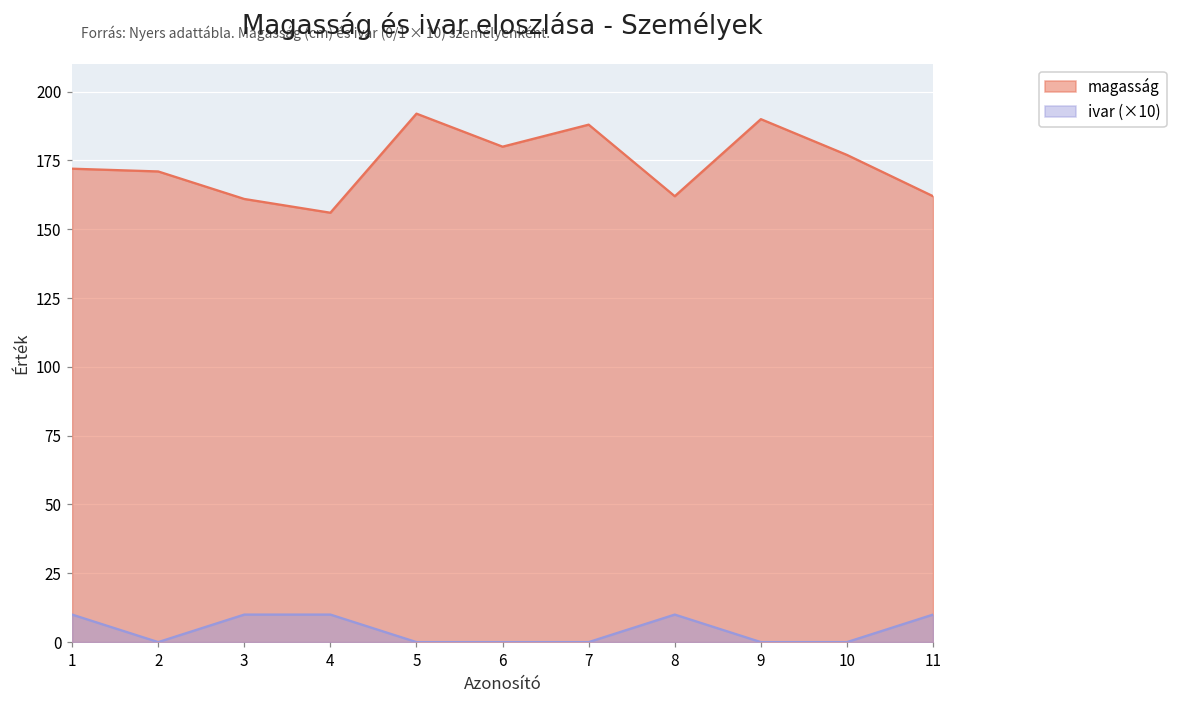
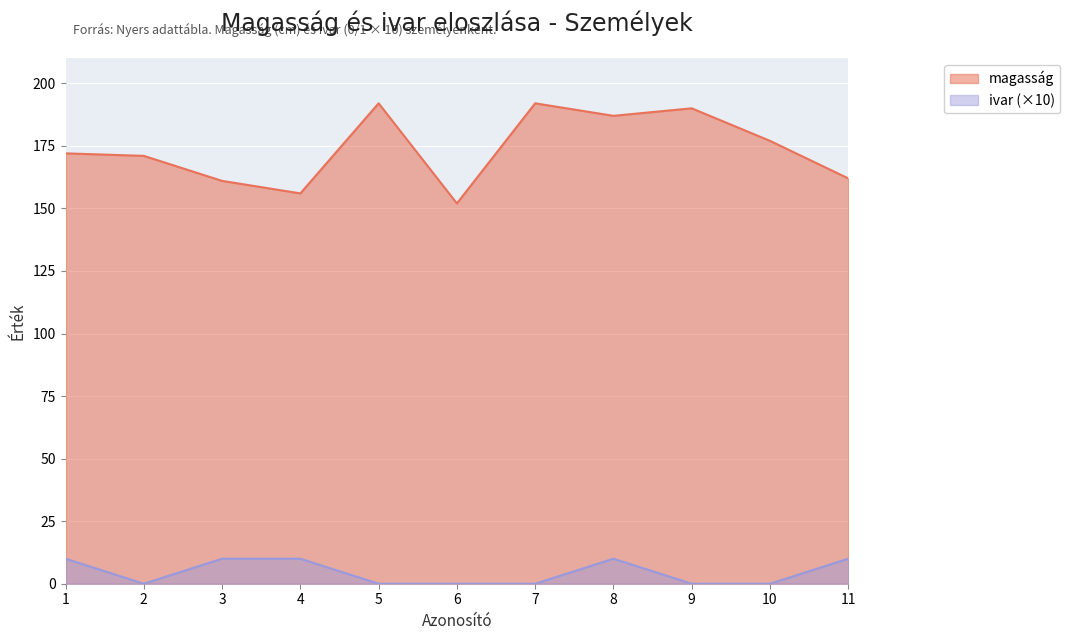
magasság, 6: 180 -> 152
magasság, 7: 188 -> 192
magasság, 8: 162 -> 187
